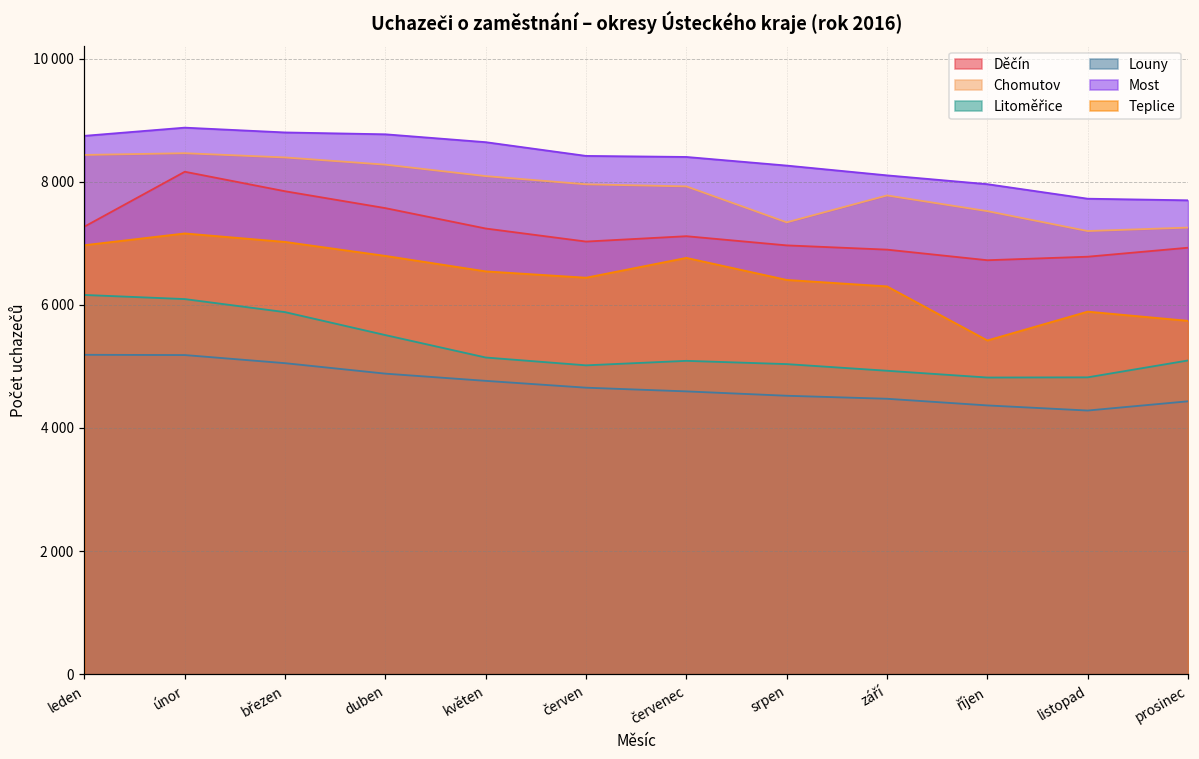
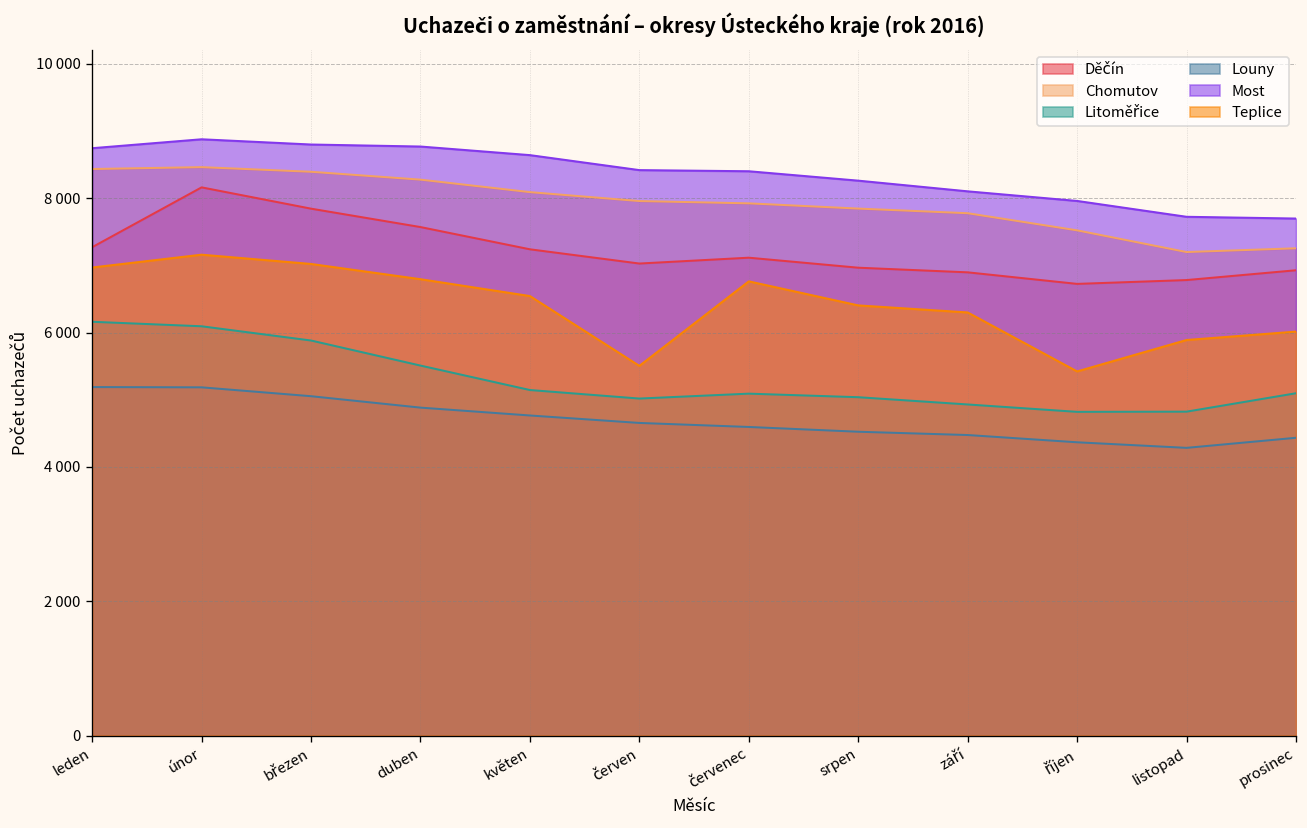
Teplice, červen: 6400 -> 5500
Chomutov, srpen: 7300 -> 7800
Teplice, prosinec: 5700 -> 6000
